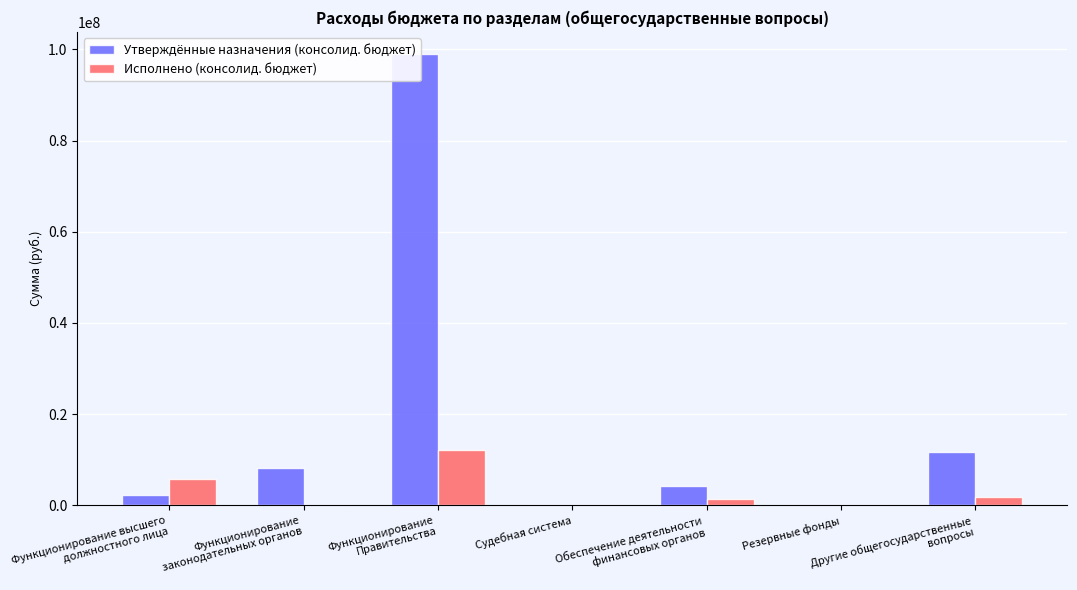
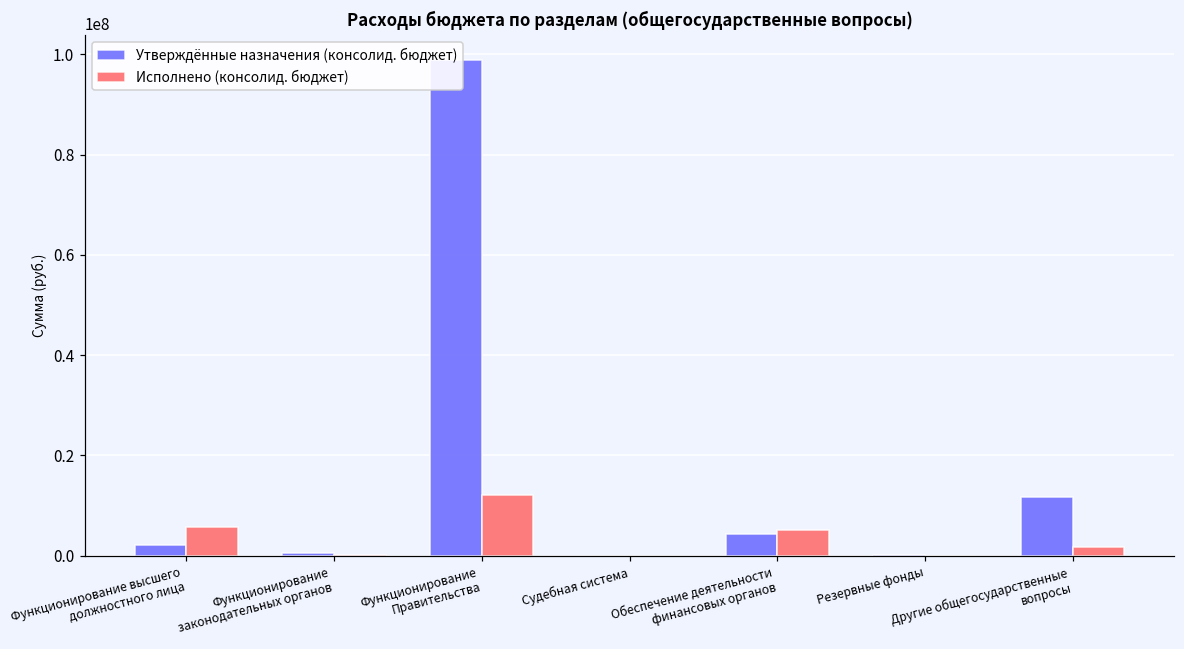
Утверждённые назначения (консолид. бюджет), Функционирование законодательных органов: 8000000 -> 1000000
Исполнено (консолид. бюджет), Обеспечение деятельности финансовых органов: 1000000 -> 5000000
